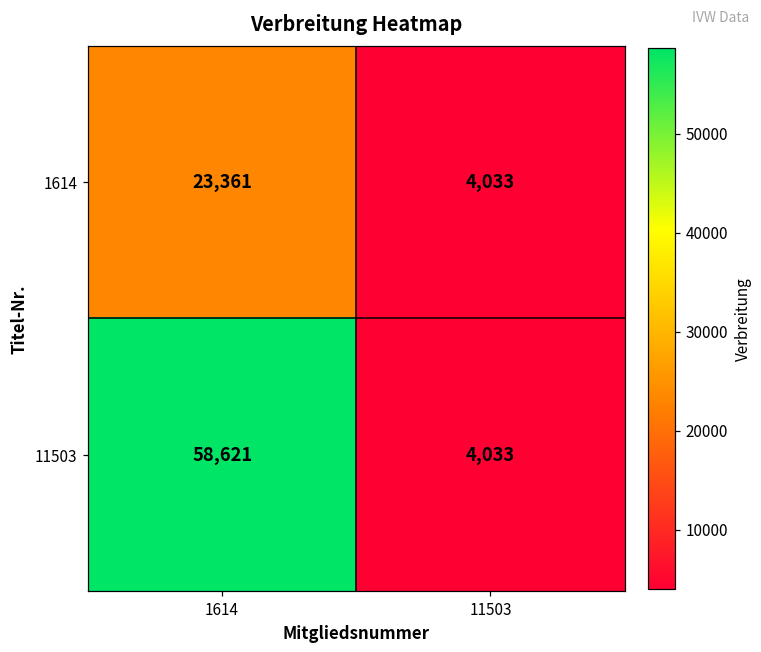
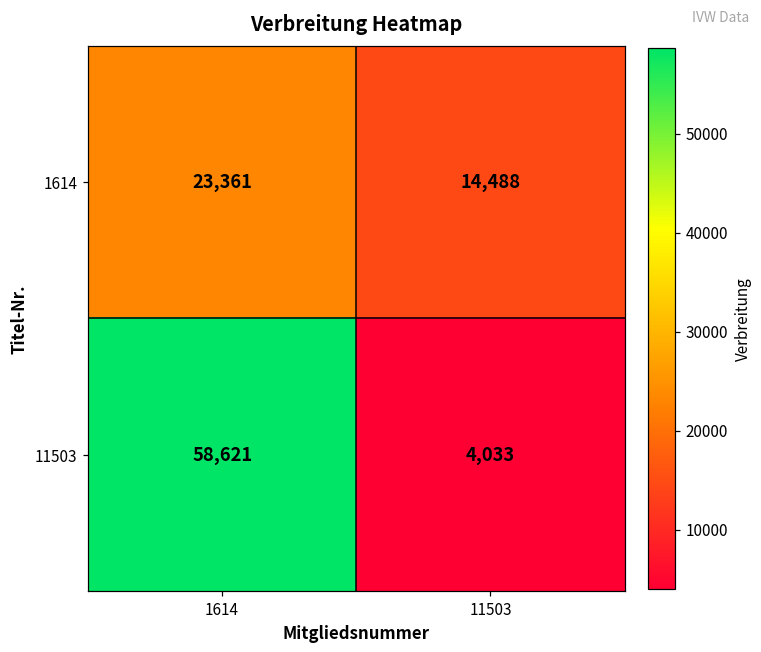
1614, 11503: 4,033 -> 14,488
